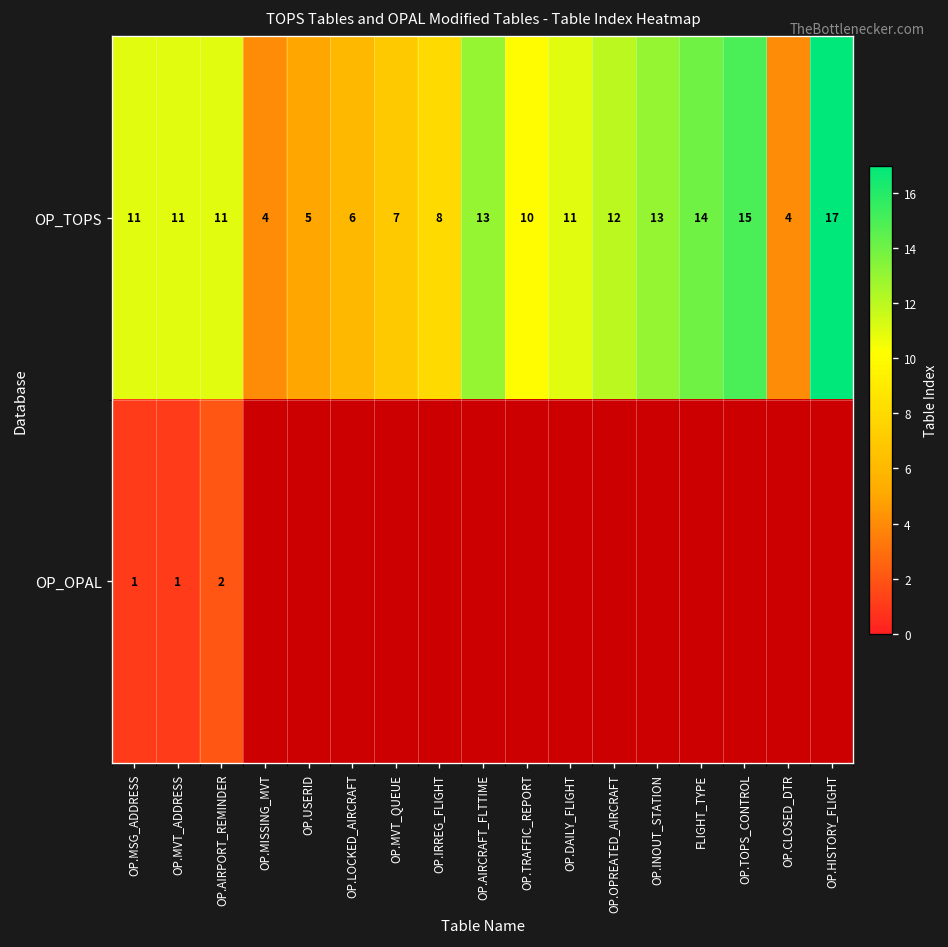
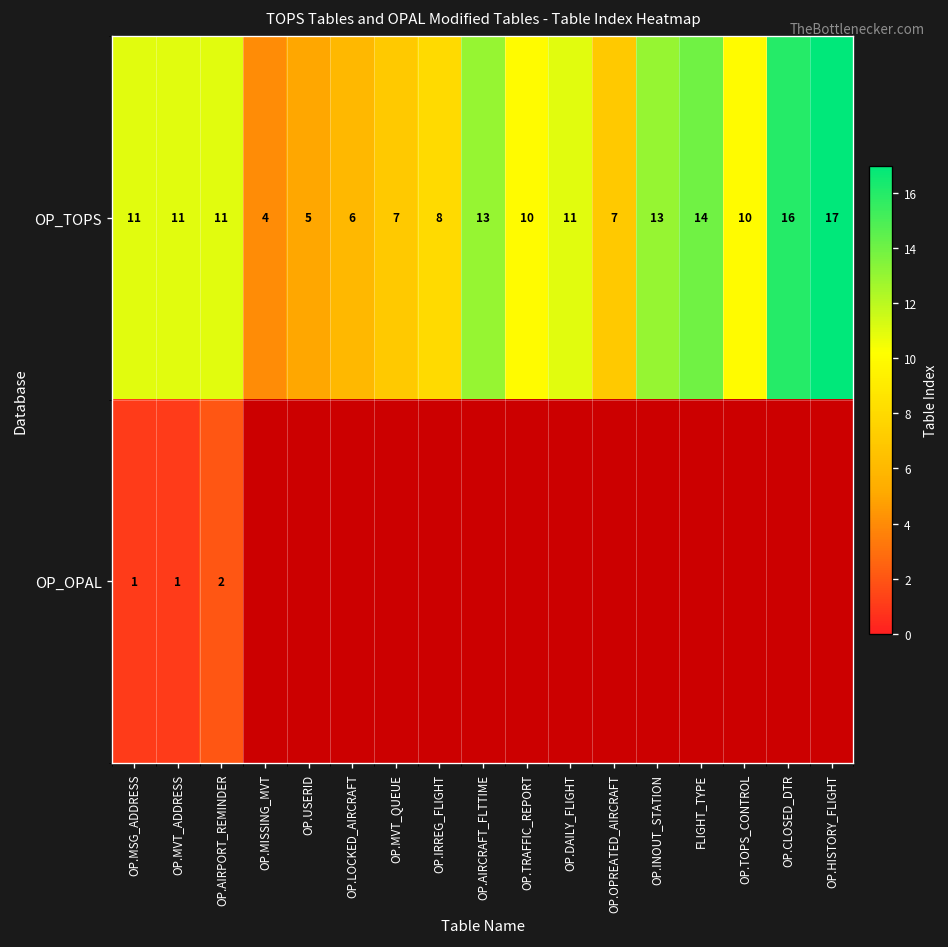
OP_TOPS, OP.OPREATED_AIRCRAFT: 12 -> 7
OP_TOPS, OP.TOPS_CONTROL: 15 -> 10
OP_TOPS, OP.CLOSED_DTR: 4 -> 16
